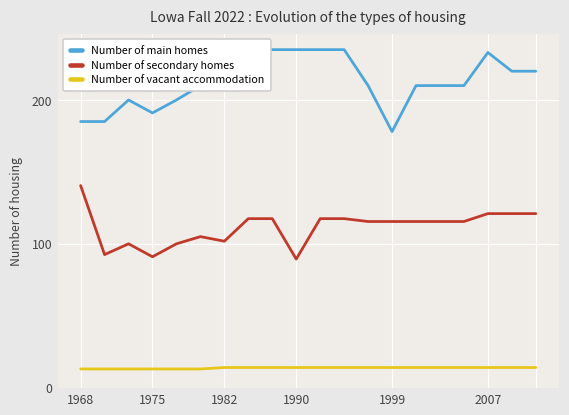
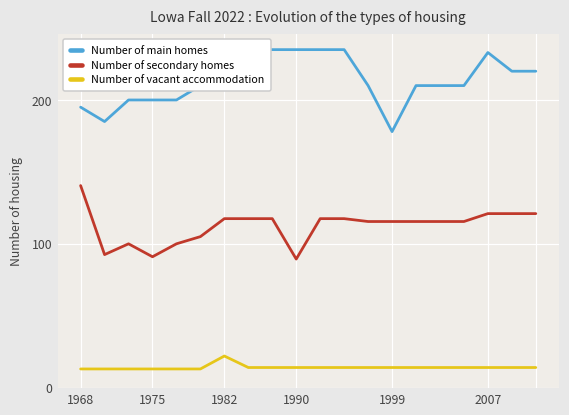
Number of main homes, 1968: 185 -> 195
Number of main homes, 1975: 191 -> 200
Number of secondary homes, 1982: 102 -> 118
Number of vacant accommodation, 1982: 14 -> 22
